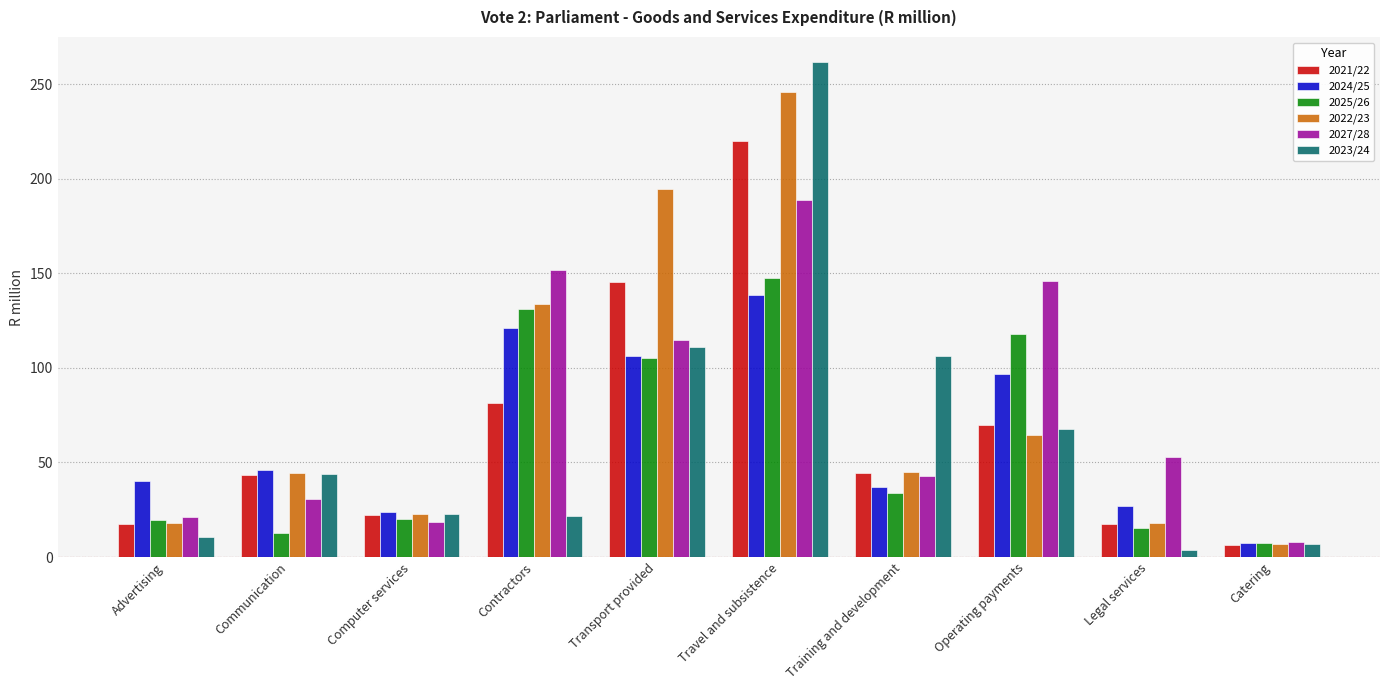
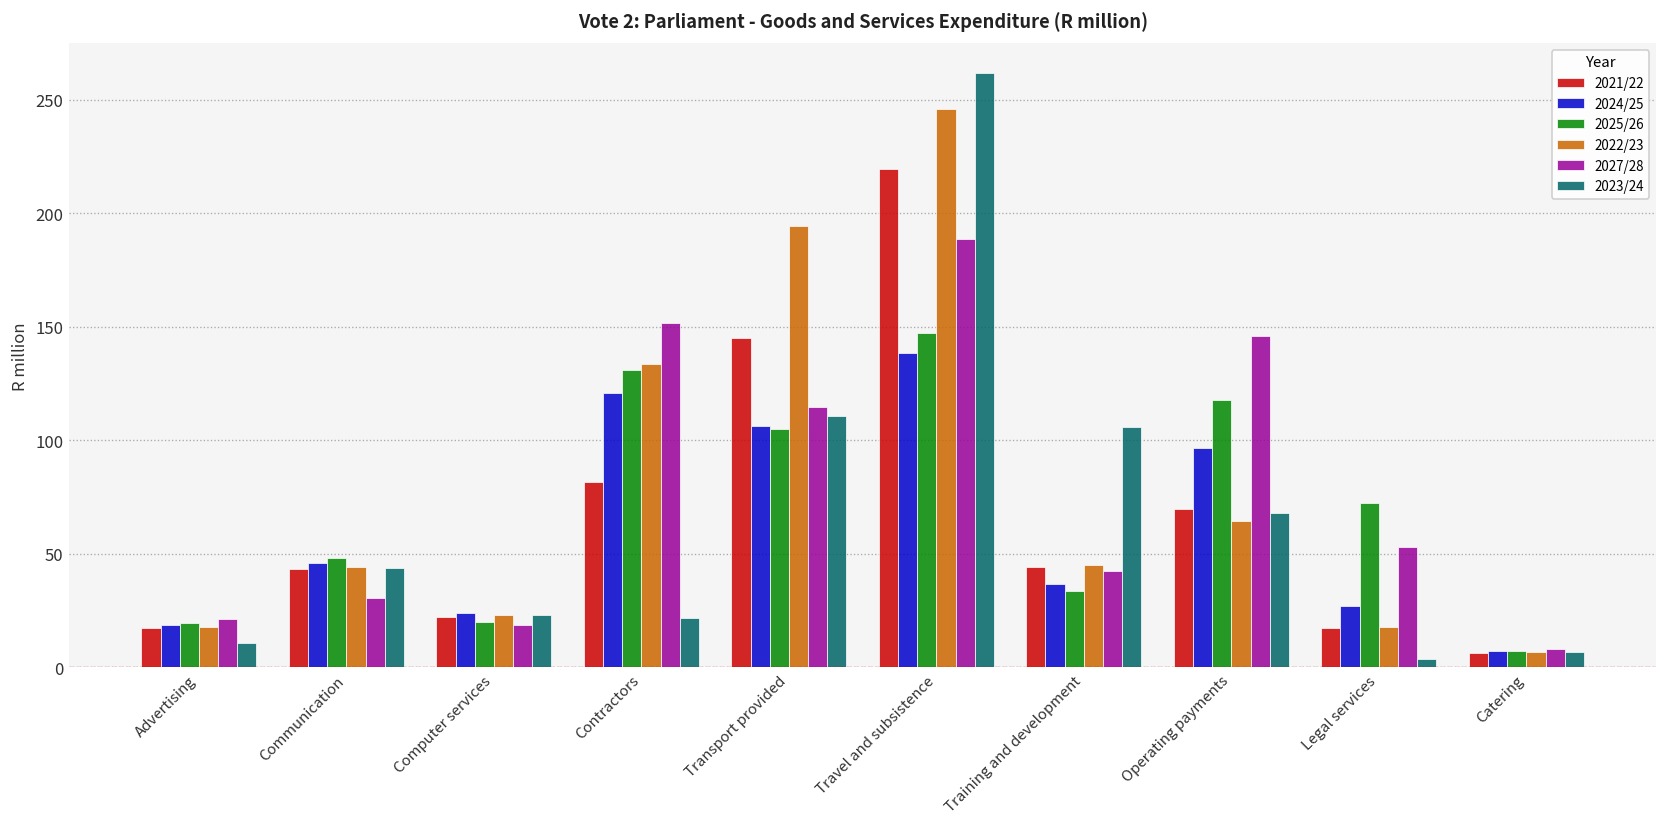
2024/25, Advertising: 40 -> 19
2025/26, Communication: 13 -> 48
2025/26, Legal services: 15 -> 72
